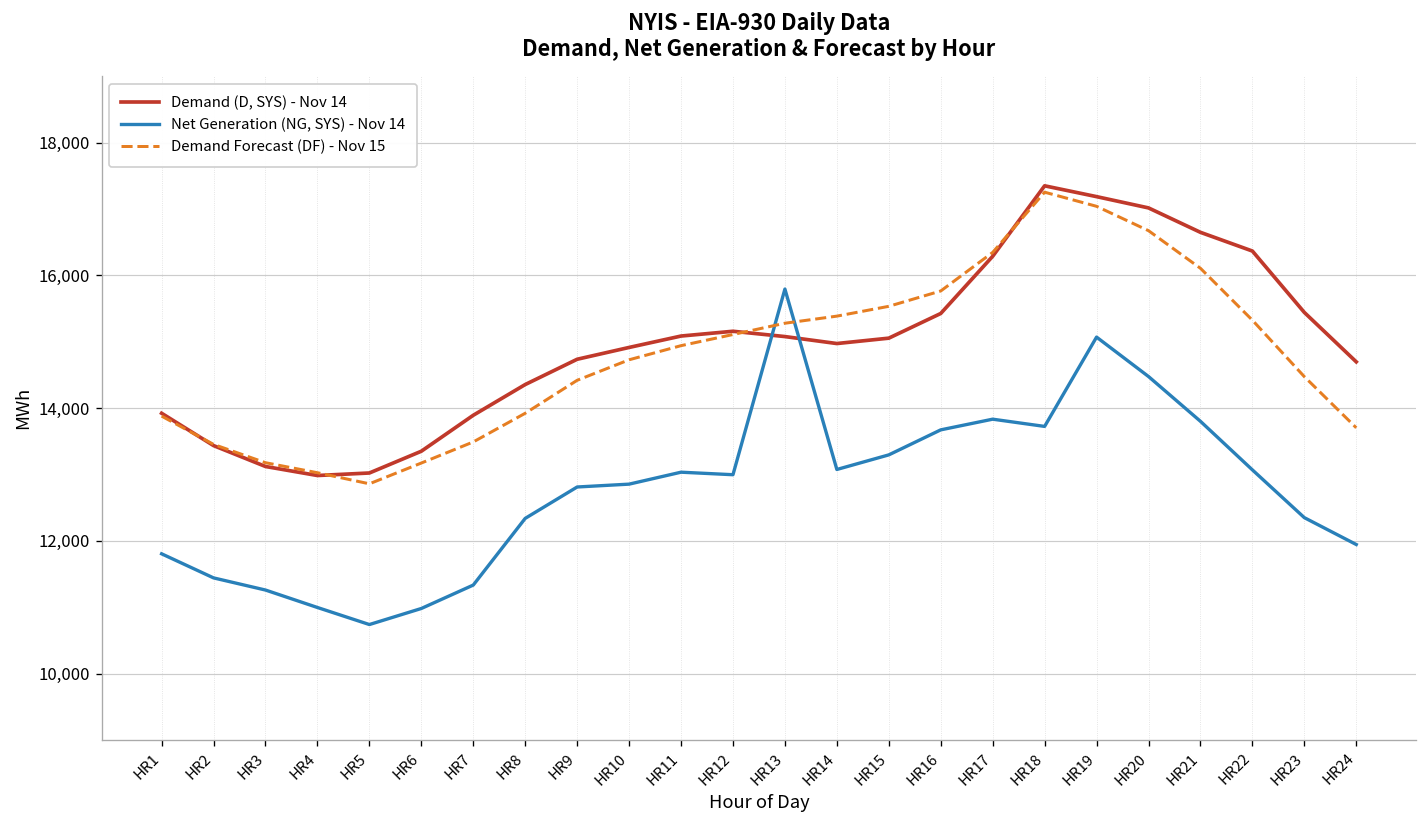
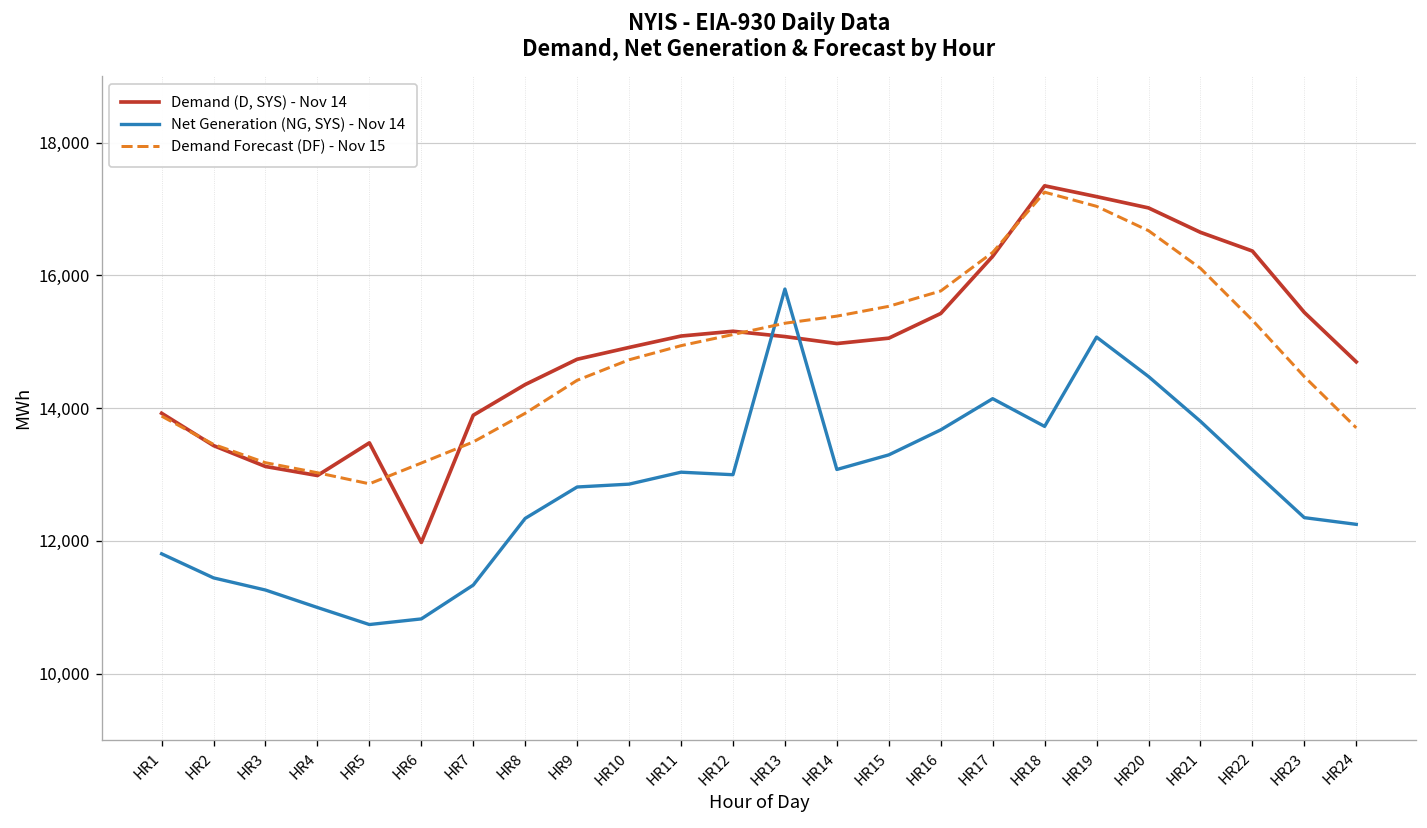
Demand (D, SYS) - Nov 14, HR5: 13,000 -> 13,500
Demand (D, SYS) - Nov 14, HR6: 13,400 -> 12,000
Net Generation (NG, SYS) - Nov 14, HR6: 11,000 -> 10,800
Net Generation (NG, SYS) - Nov 14, HR17: 13,800 -> 14,100
Net Generation (NG, SYS) - Nov 14, HR24: 11,900 -> 12,200
